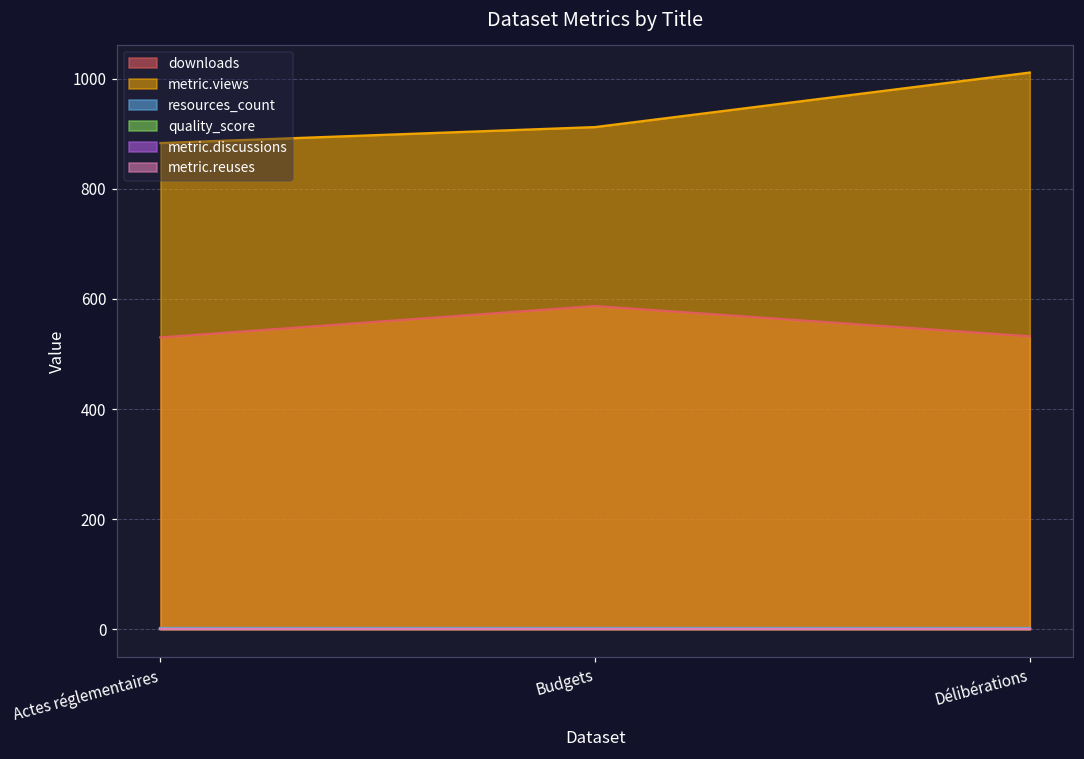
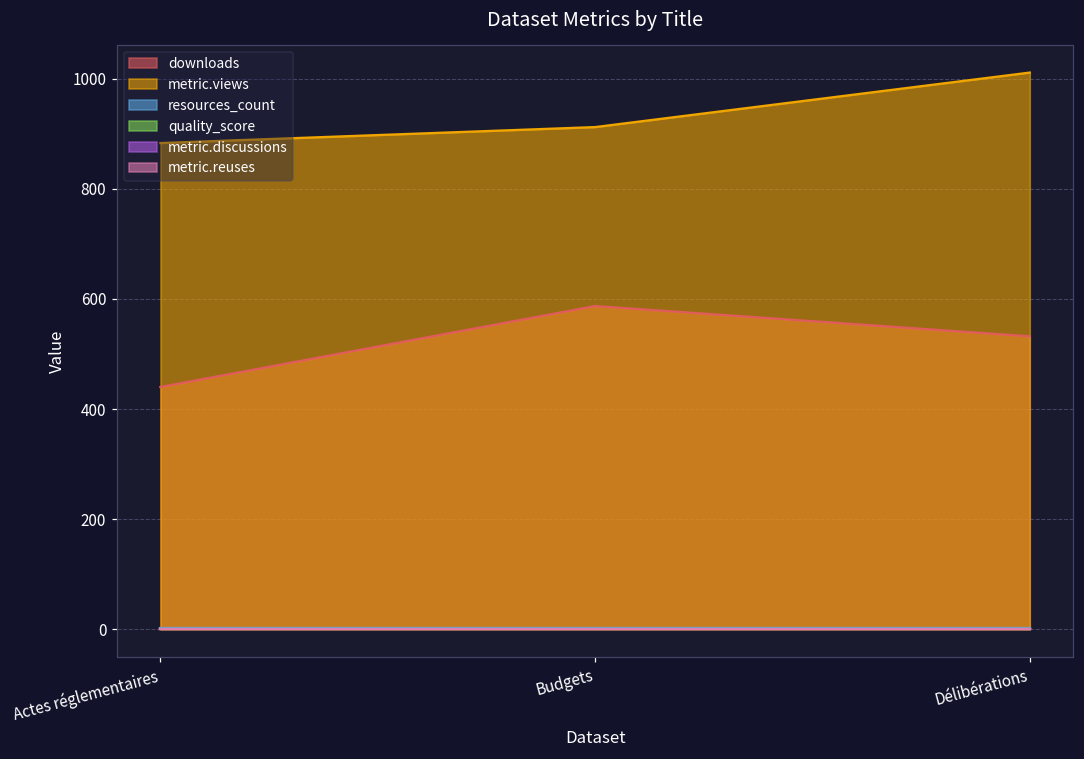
downloads, Actes réglementaires: 530 -> 440
